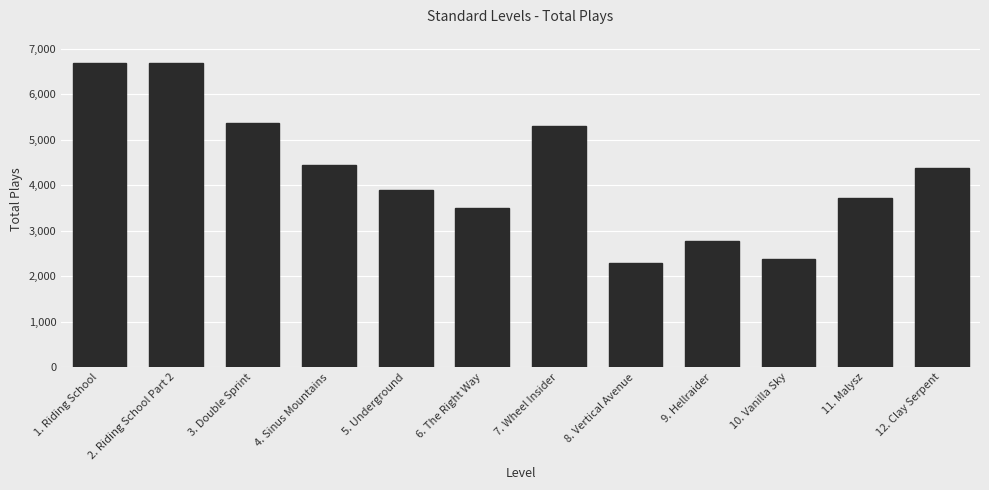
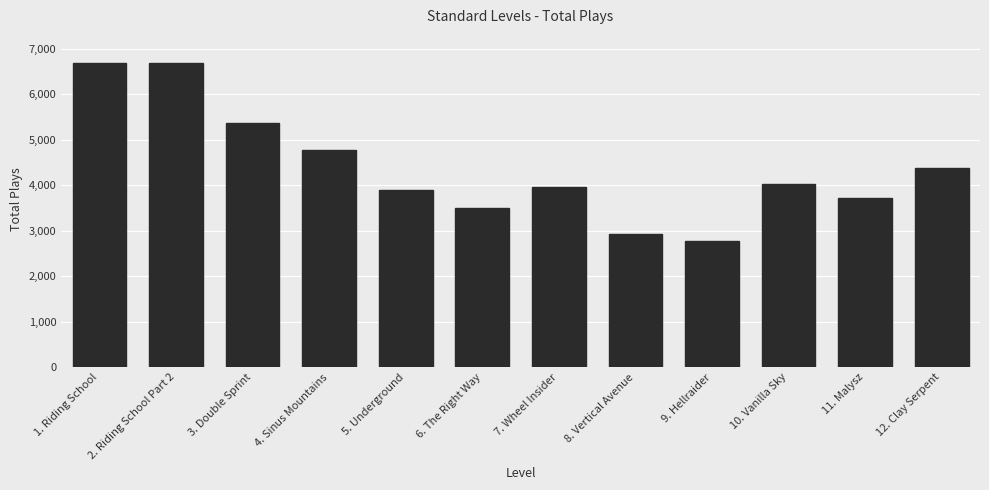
4. Sinus Mountains: 4,400 -> 4,800
7. Wheel Insider: 5,300 -> 4,000
8. Vertical Avenue: 2,300 -> 2,900
10. Vanilla Sky: 2,400 -> 4,000
